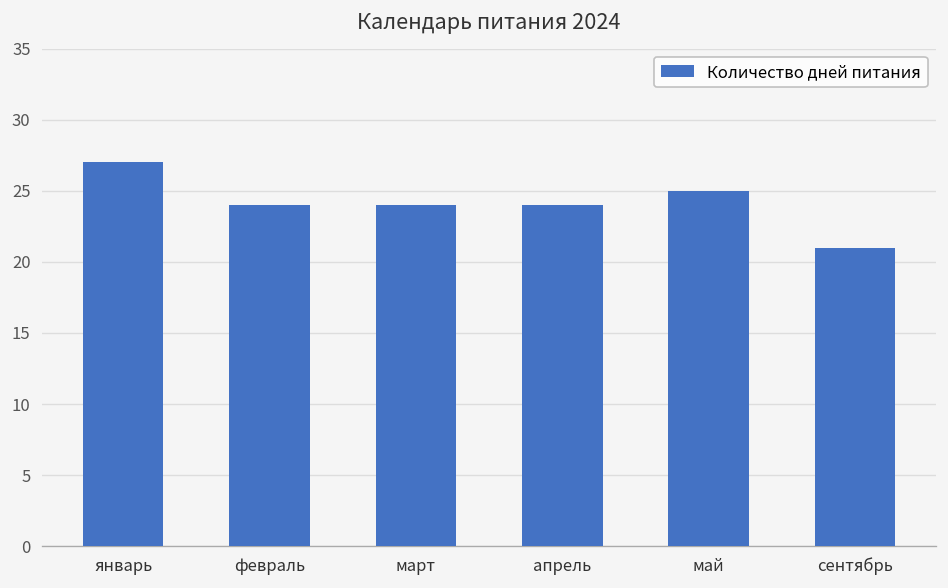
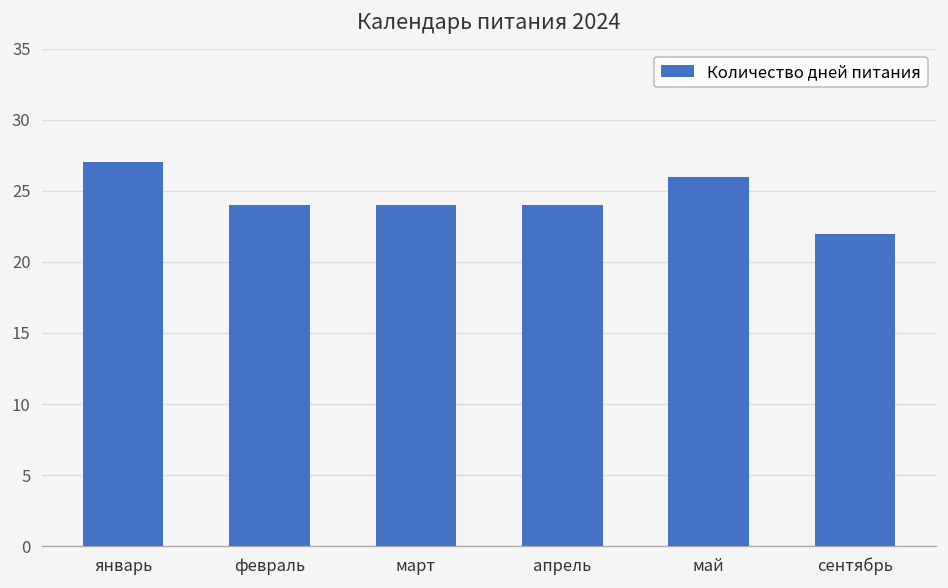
май: 25 -> 26
сентябрь: 21 -> 22
